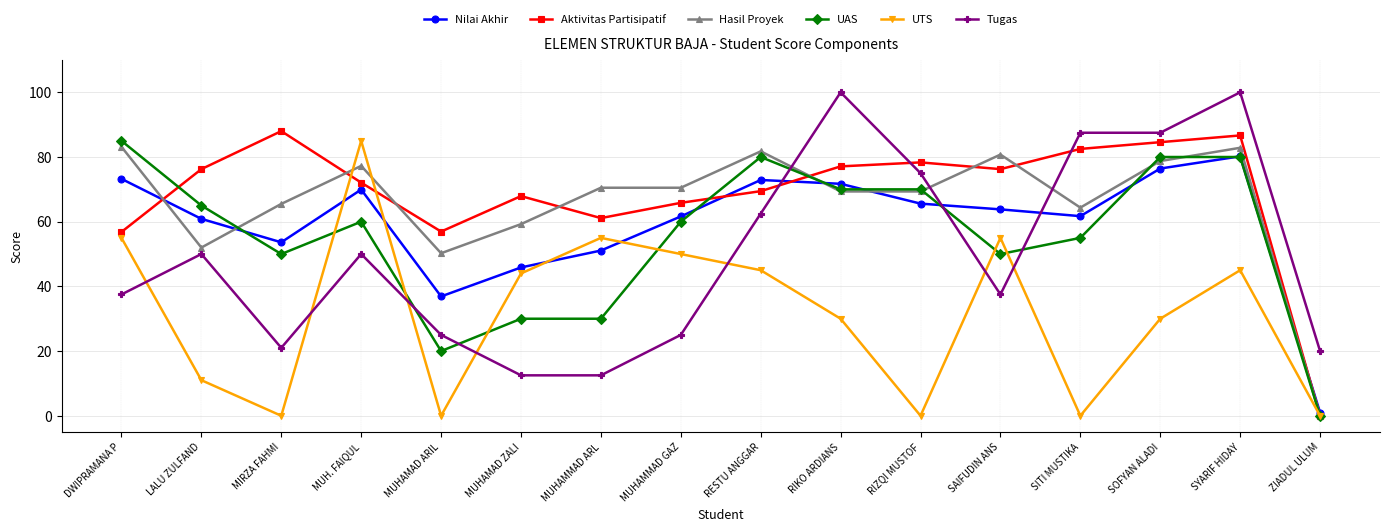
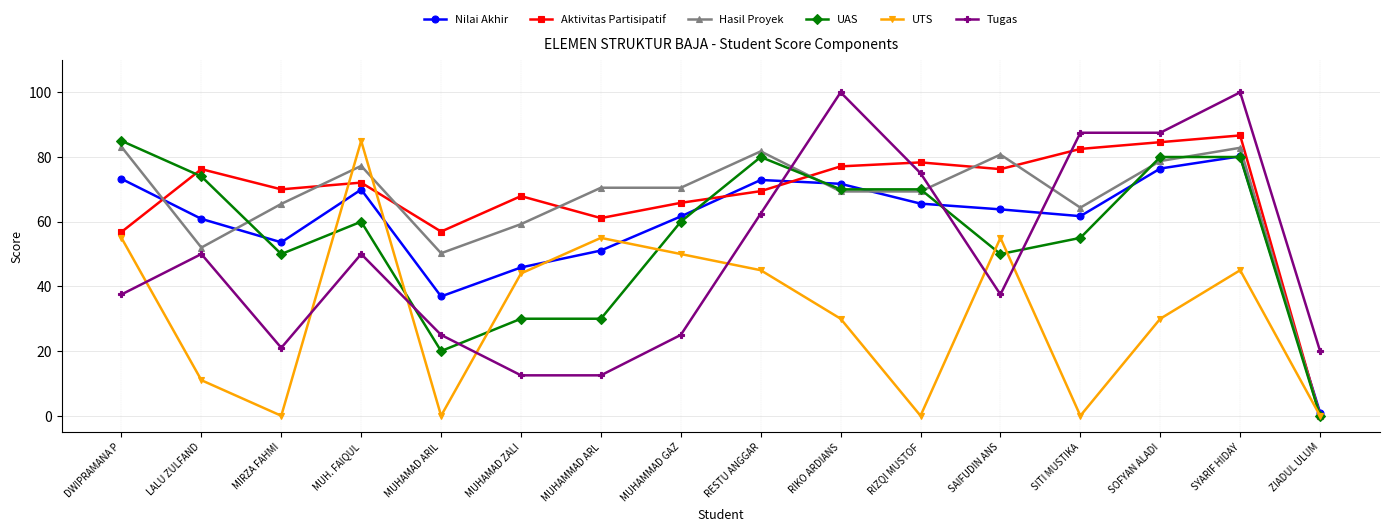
UAS, LALU ZULFAND: 65 -> 74
Aktivitas Partisipatif, MIRZA FAHMI: 88 -> 70
